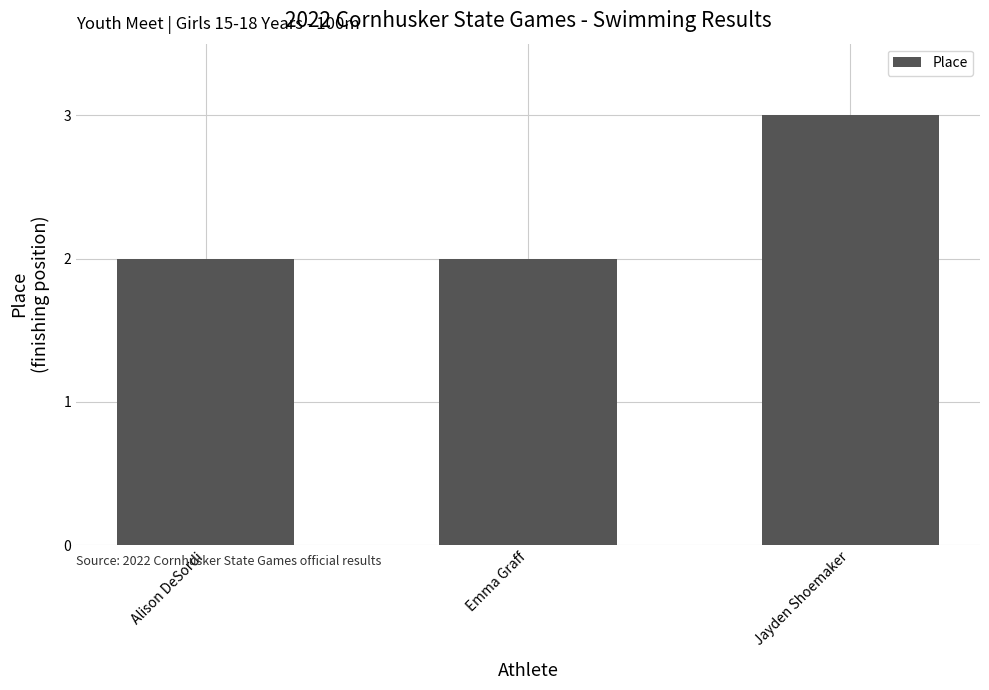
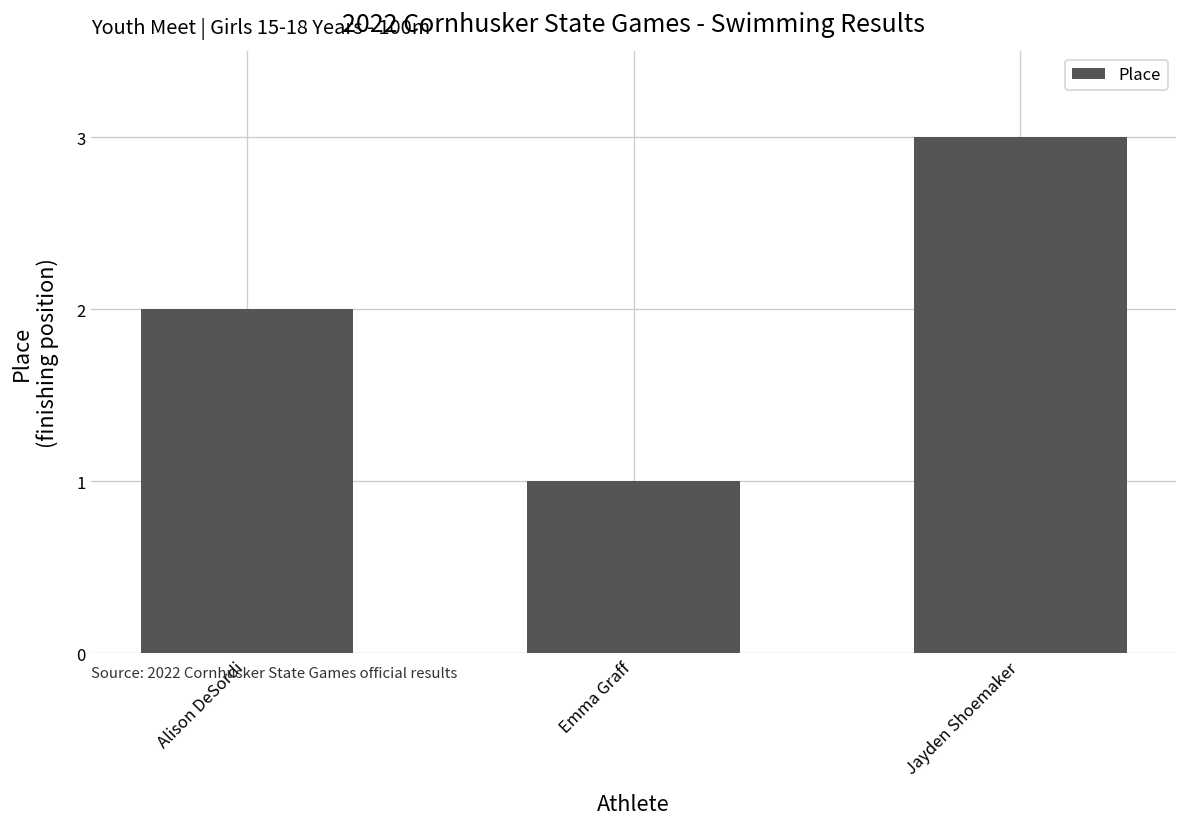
Emma Graff: 2 -> 1
